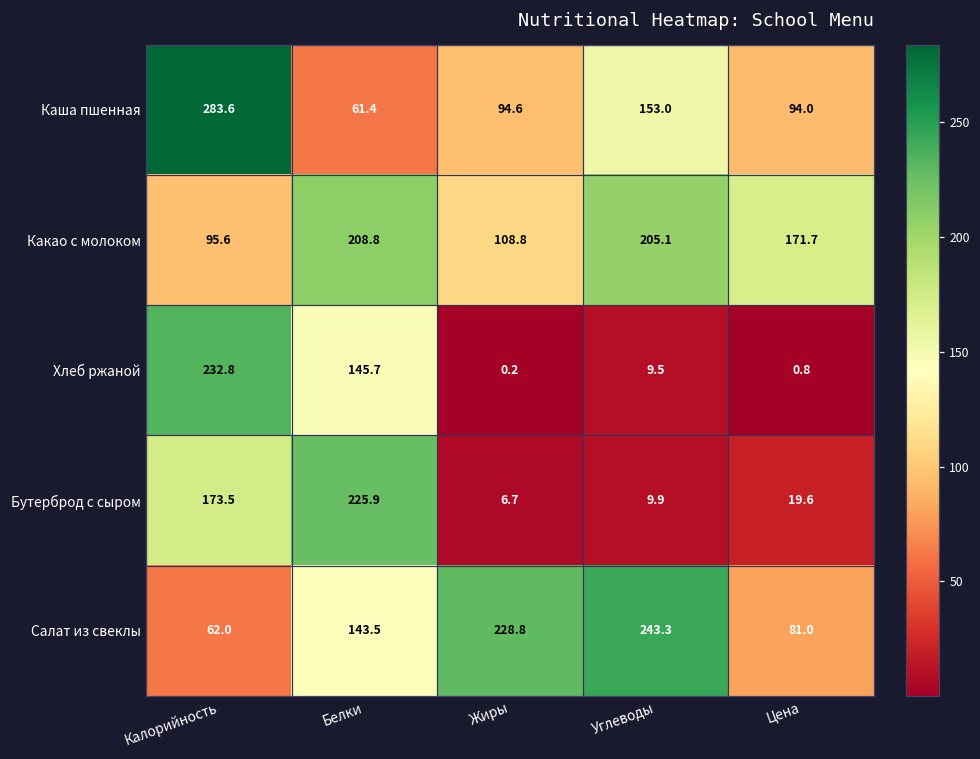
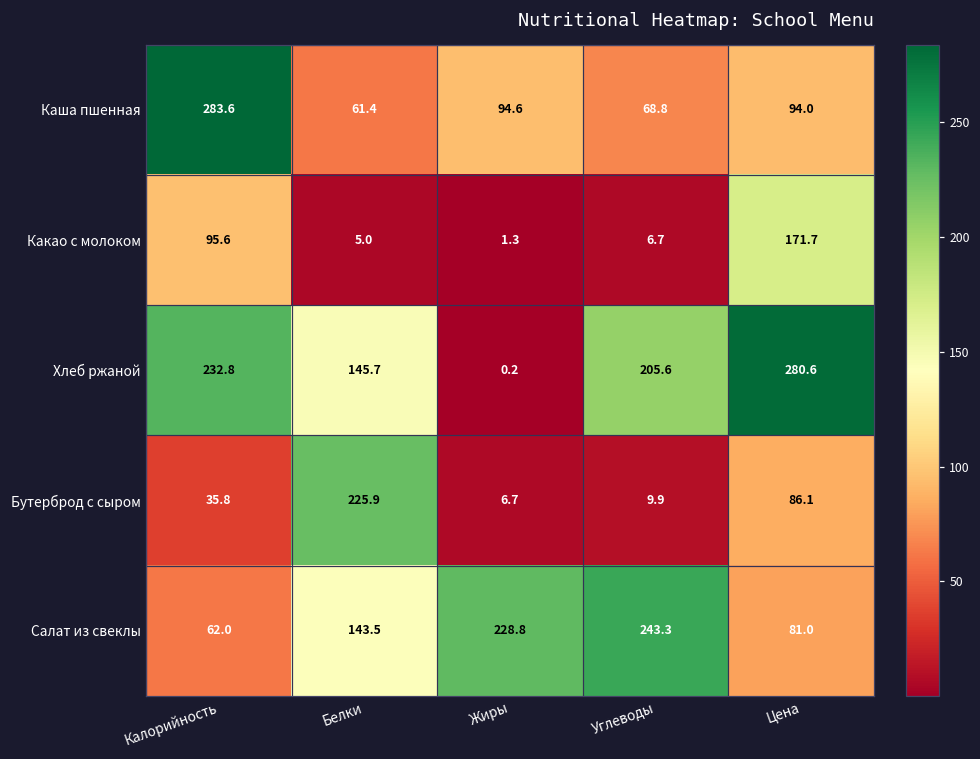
Каша пшенная, Углеводы: 153.0 -> 68.8
Какао с молоком, Белки: 208.8 -> 5.0
Какао с молоком, Жиры: 108.8 -> 1.3
Какао с молоком, Углеводы: 205.1 -> 6.7
Хлеб ржаной, Углеводы: 9.5 -> 205.6
Хлеб ржаной, Цена: 0.8 -> 280.6
Бутерброд с сыром, Калорийность: 173.5 -> 35.8
Бутерброд с сыром, Цена: 19.6 -> 86.1
